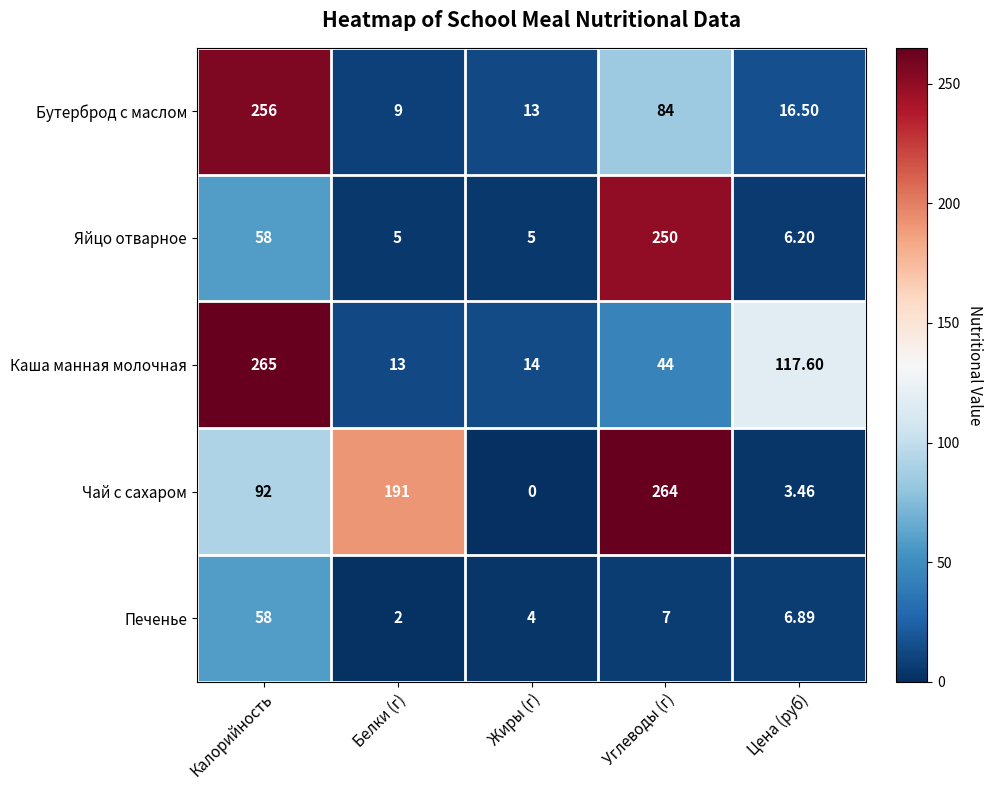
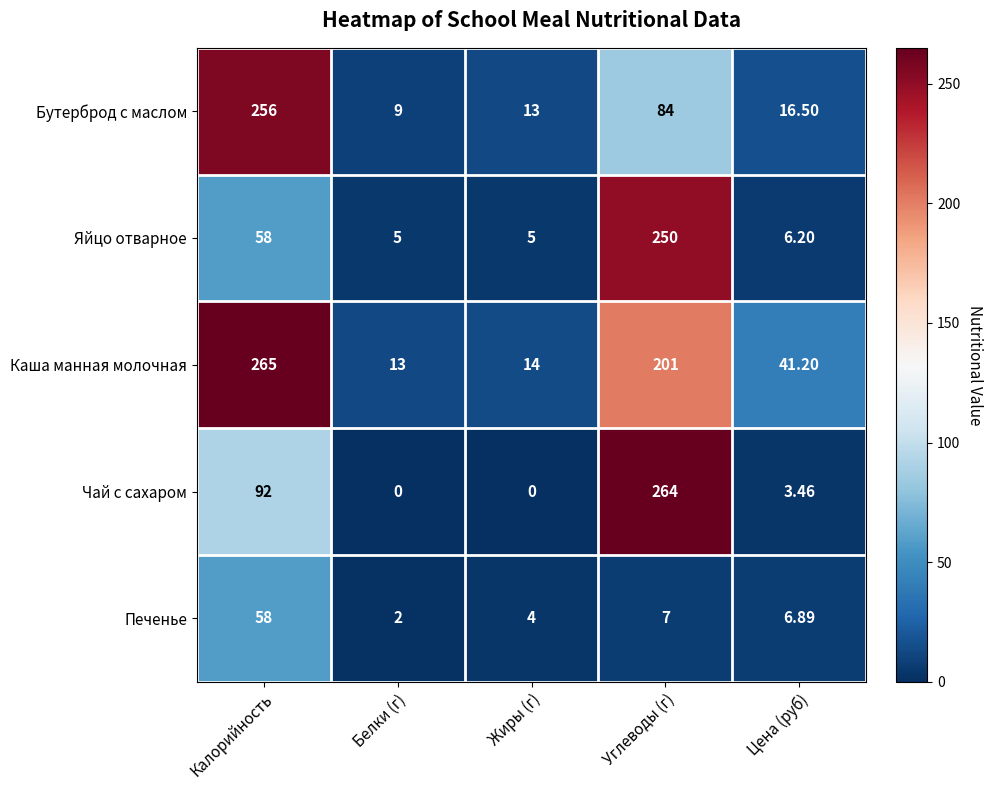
Каша манная молочная, Углеводы (г): 44 -> 201
Каша манная молочная, Цена (руб): 117.60 -> 41.20
Чай с сахаром, Белки (г): 191 -> 0
